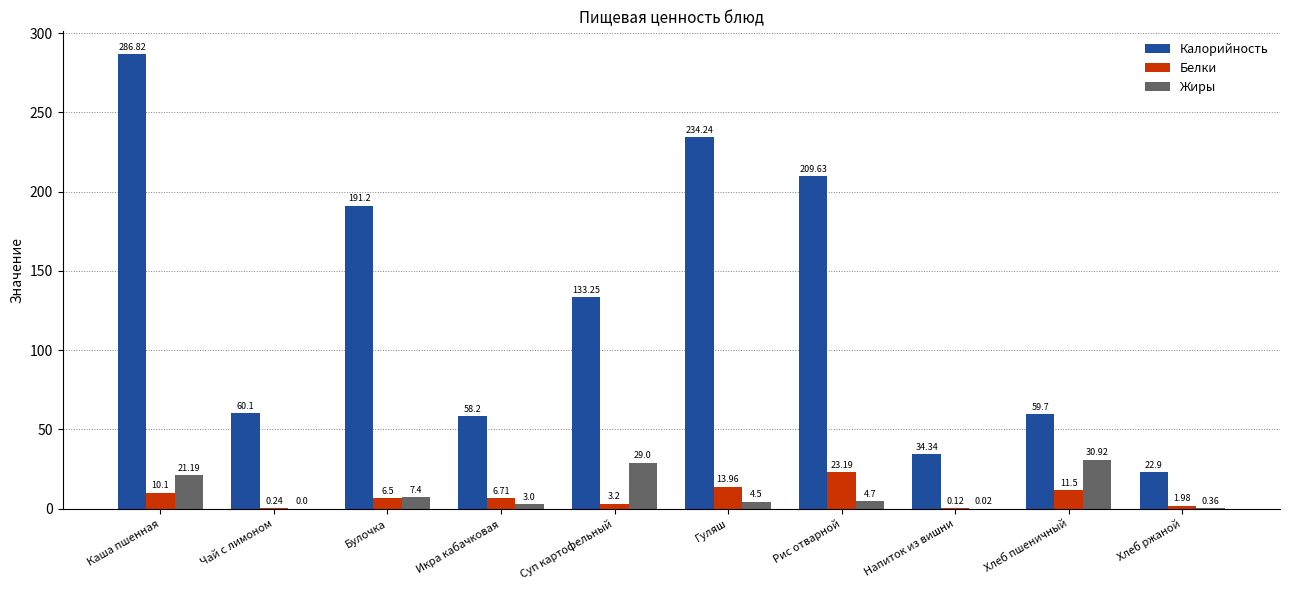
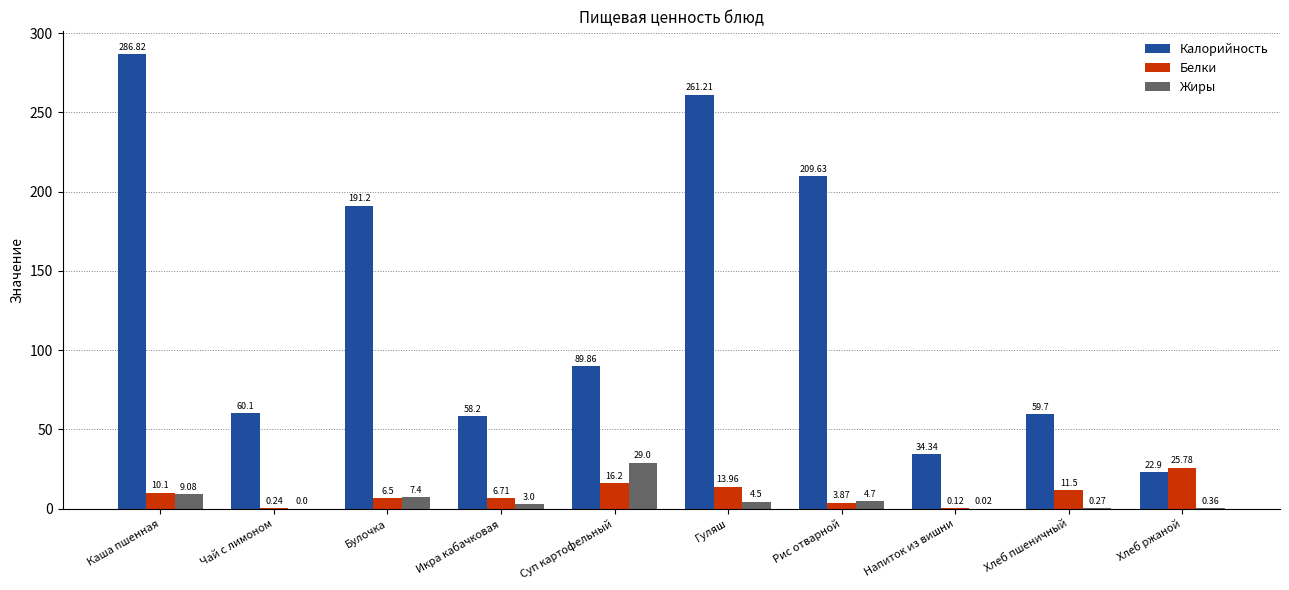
Жиры, Каша пшенная: 21.19 -> 9.08
Калорийность, Суп картофельный: 133.25 -> 89.86
Белки, Суп картофельный: 3.2 -> 16.2
Калорийность, Гуляш: 234.24 -> 261.21
Белки, Рис отварной: 23.19 -> 3.87
Жиры, Хлеб пшеничный: 30.92 -> 0.27
Белки, Хлеб ржаной: 1.98 -> 25.78
